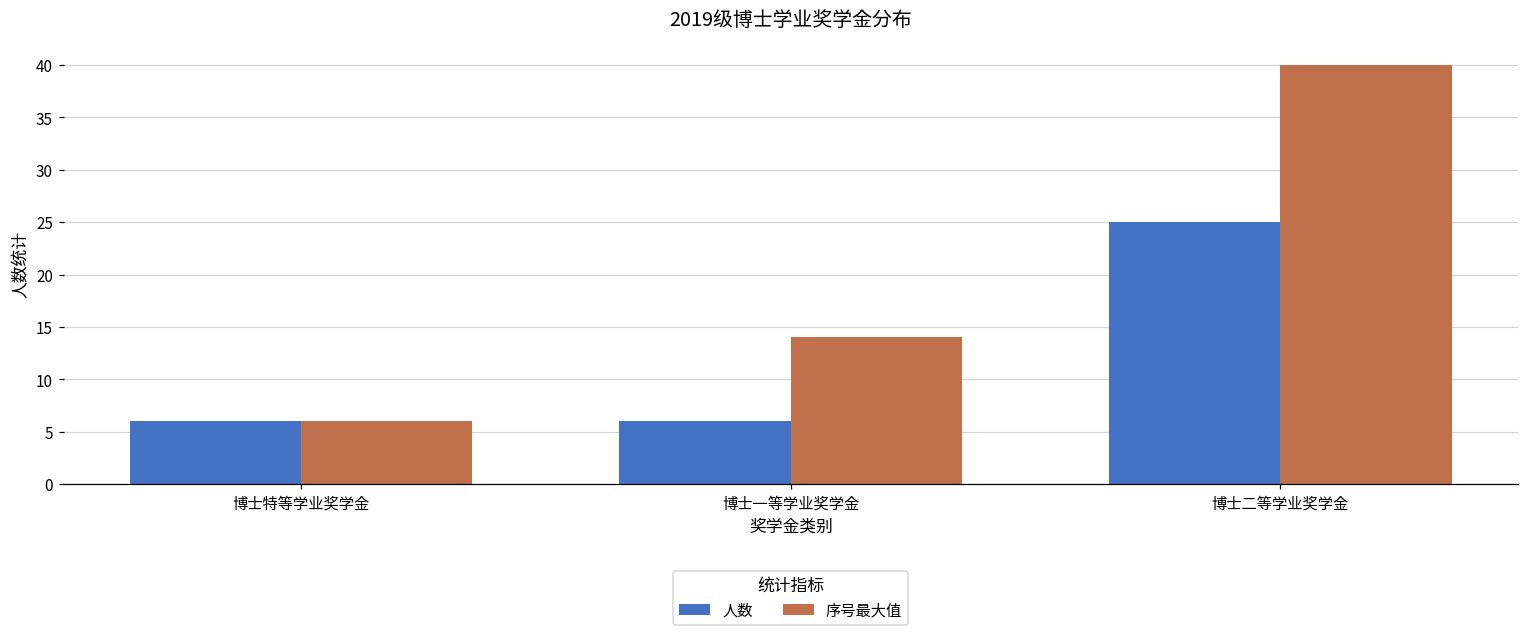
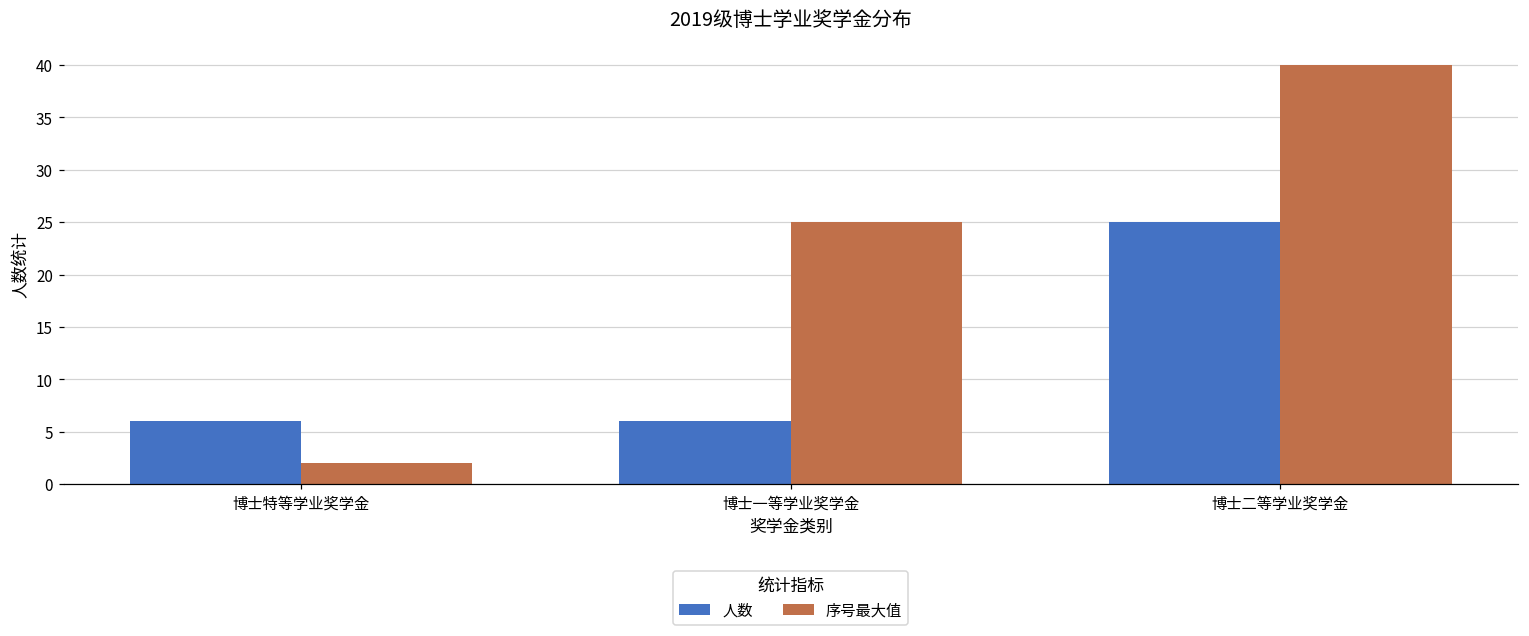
序号最大值, 博士特等学业奖学金: 6 -> 2
序号最大值, 博士一等学业奖学金: 14 -> 25
